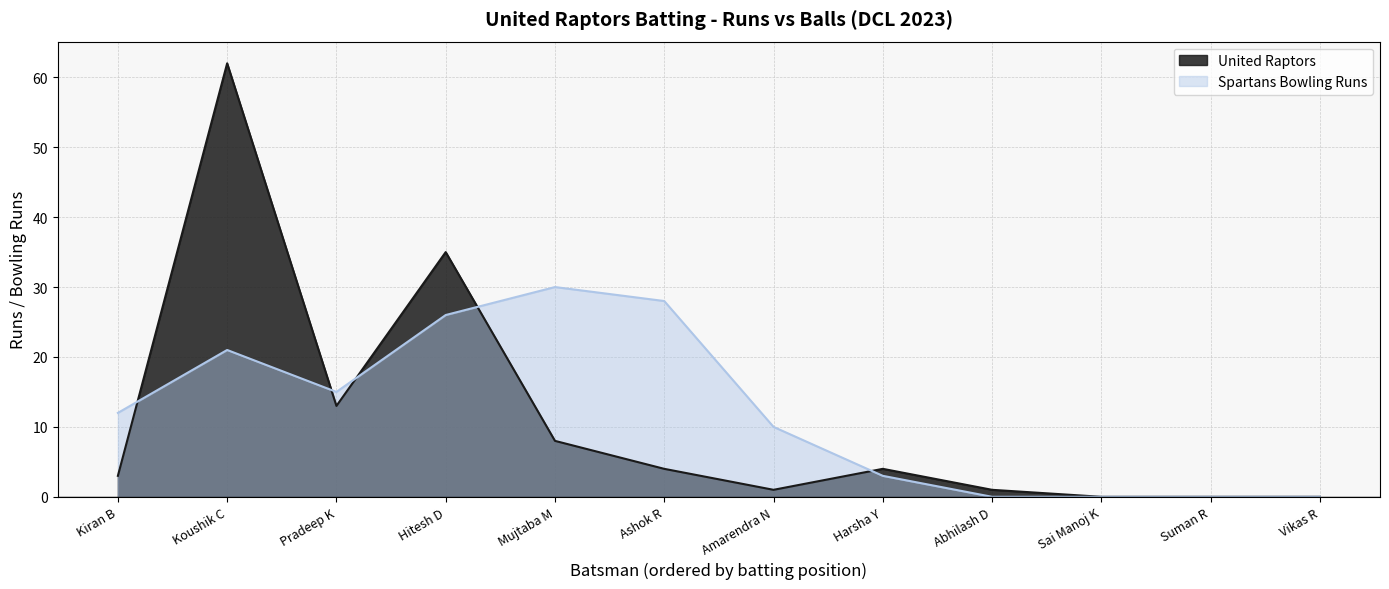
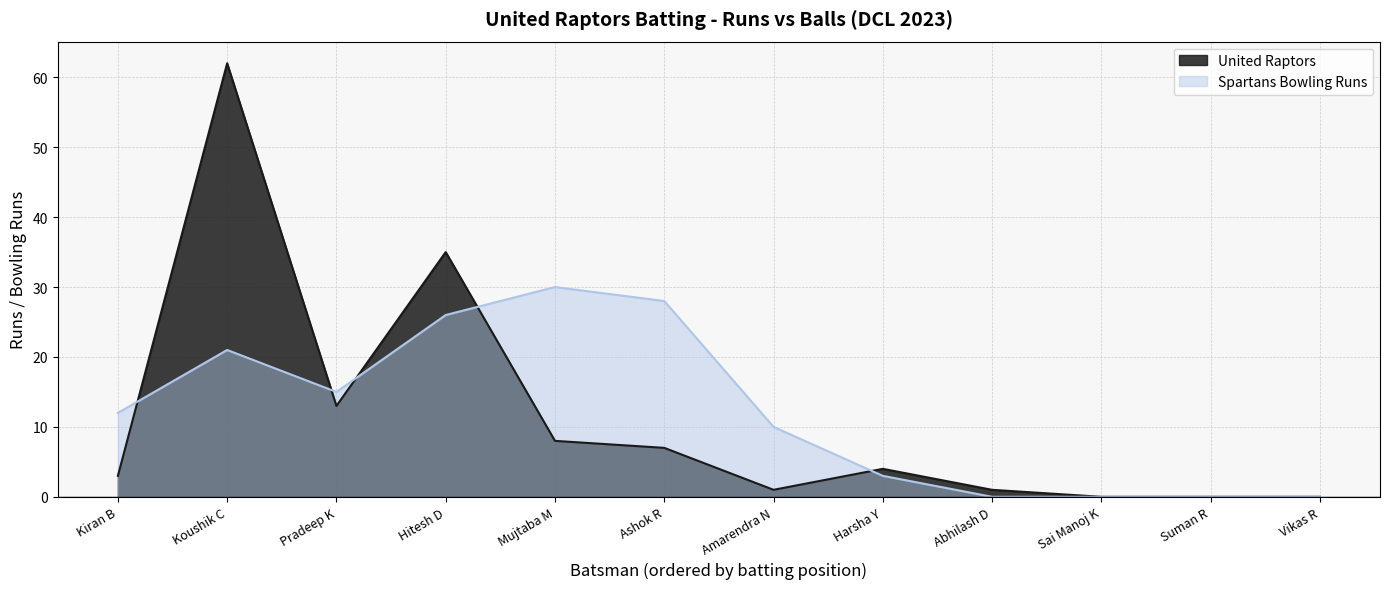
United Raptors, Ashok R: 4 -> 7
